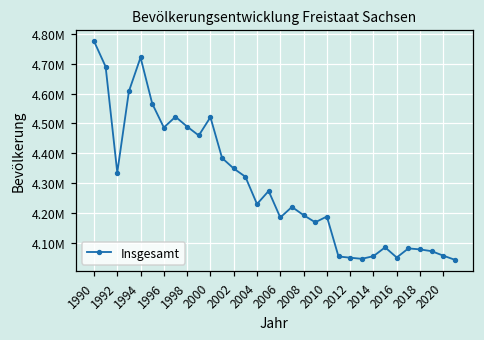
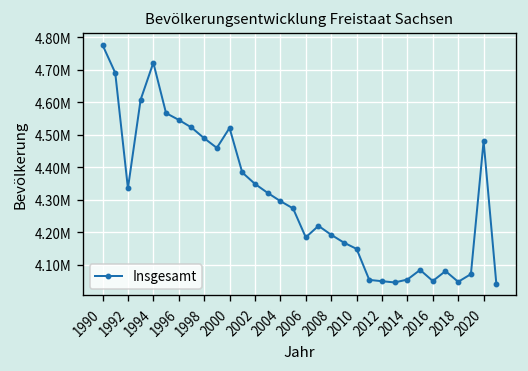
1996: 4490000 -> 4550000
2004: 4230000 -> 4300000
2010: 4190000 -> 4150000
2018: 4080000 -> 4050000
2020: 4060000 -> 4480000
